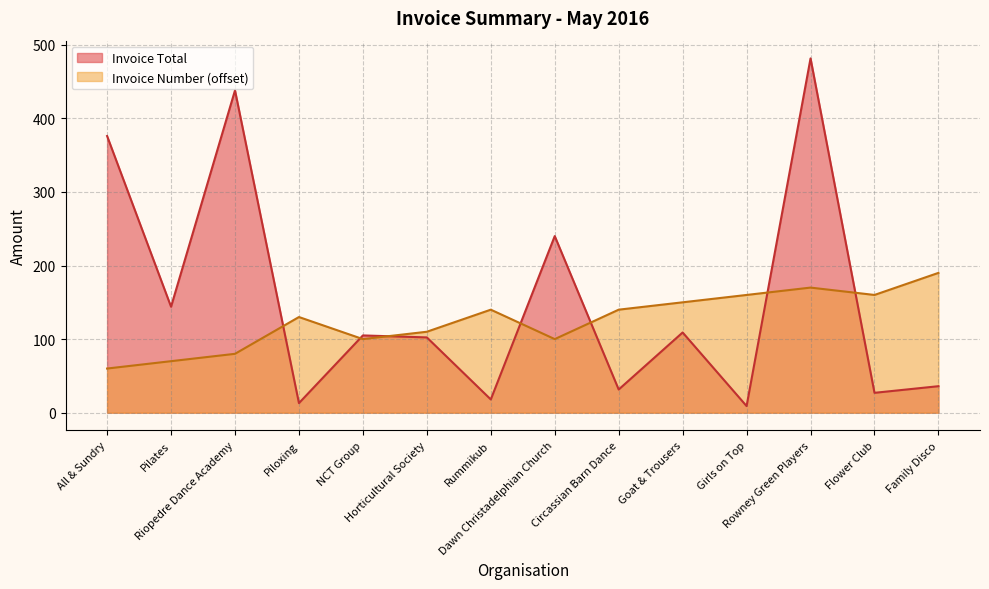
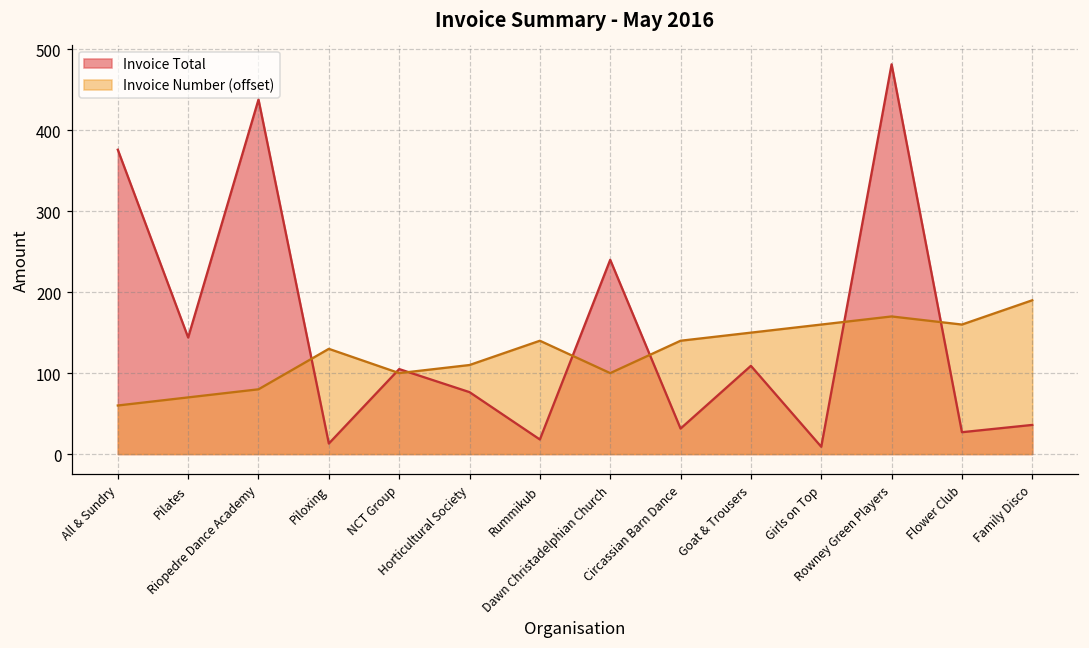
Invoice Total, Horticultural Society: 100 -> 80
